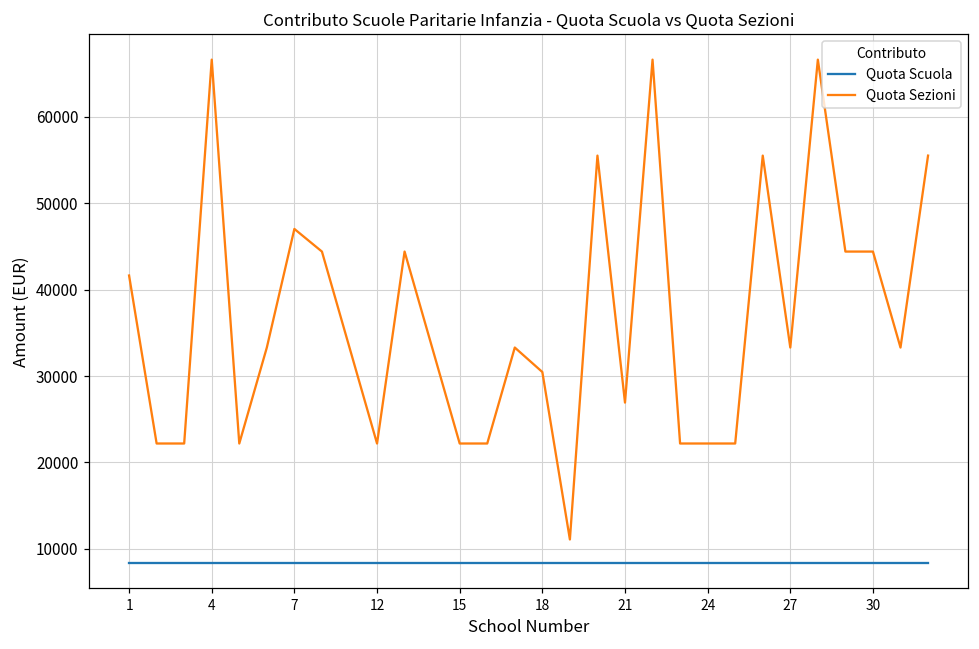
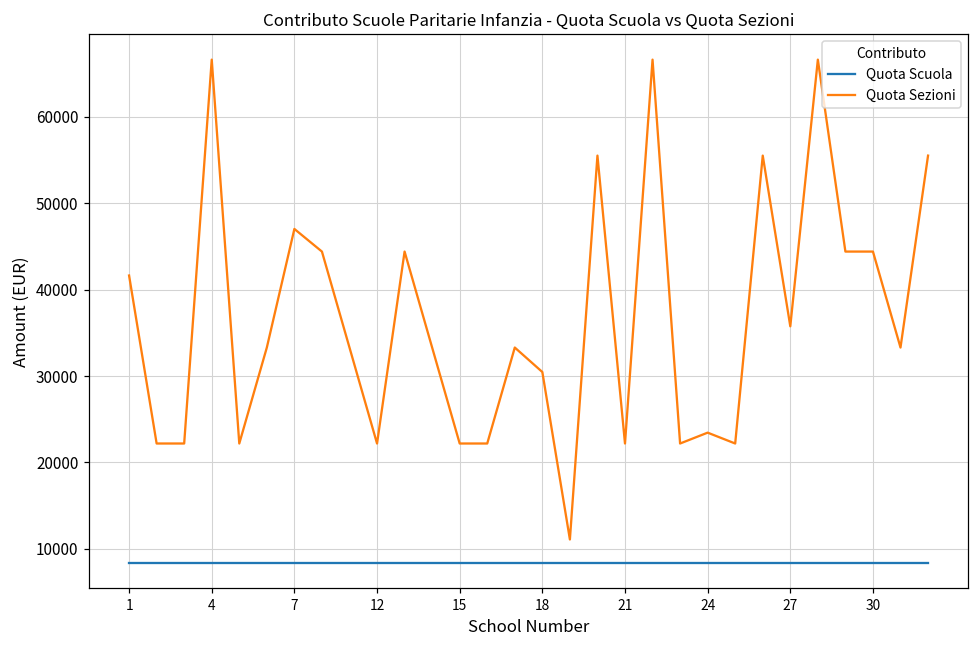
Quota Sezioni, 21: 27000 -> 22000
Quota Sezioni, 24: 22000 -> 23000
Quota Sezioni, 27: 33000 -> 36000
